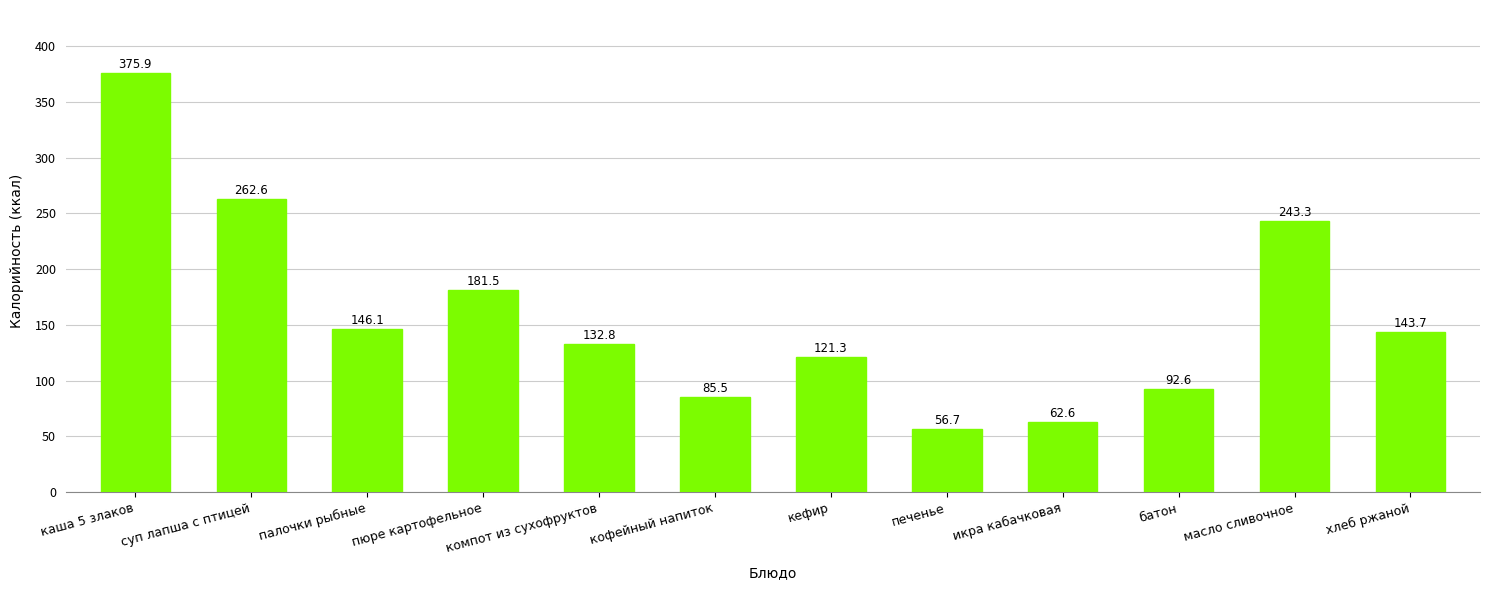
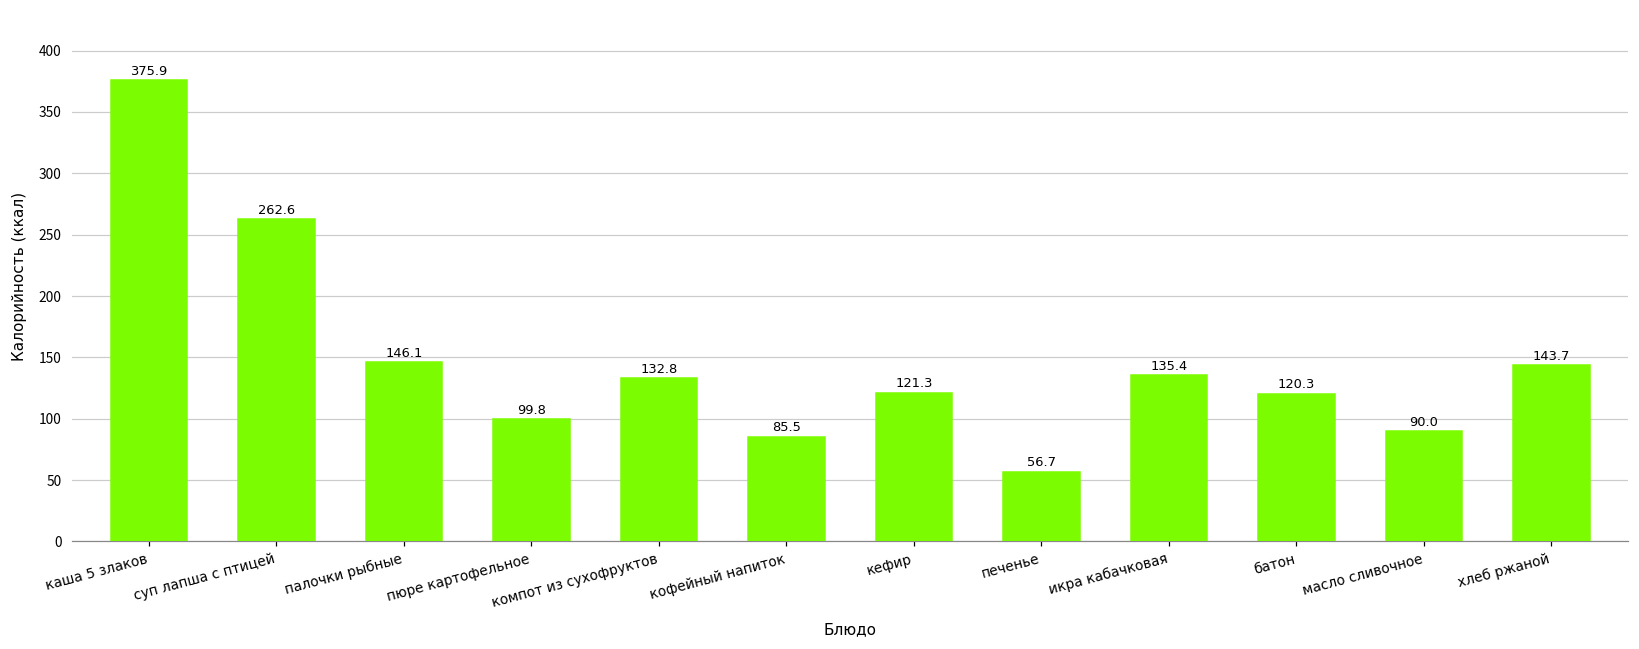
пюре картофельное: 181.5 -> 99.8
икра кабачковая: 62.6 -> 135.4
батон: 92.6 -> 120.3
масло сливочное: 243.3 -> 90.0
